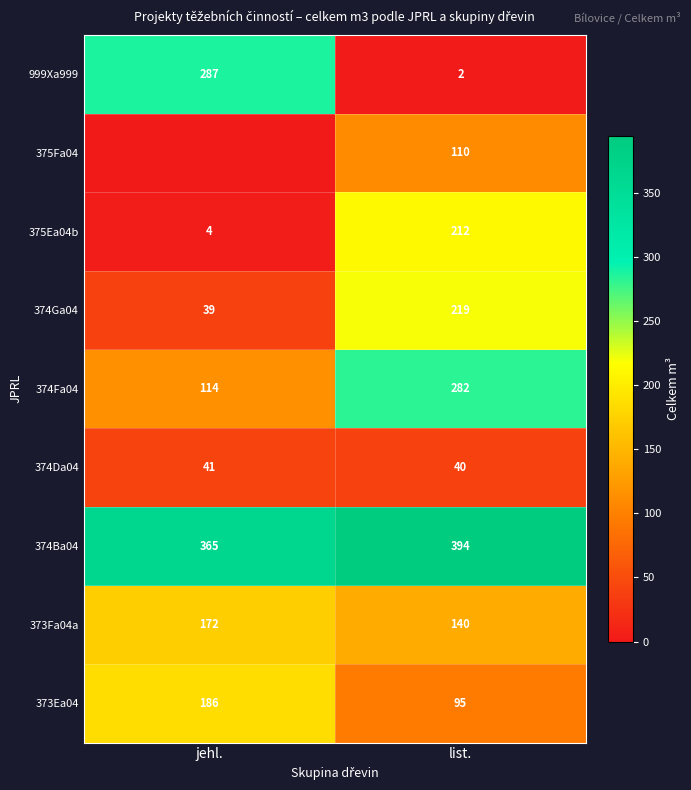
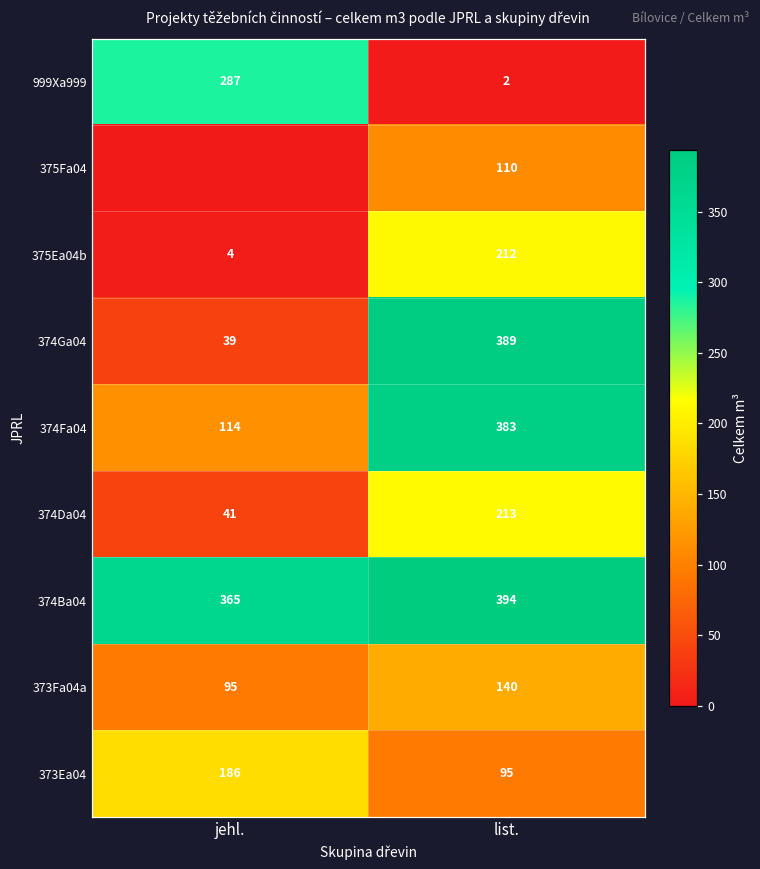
374Ga04, list.: 219 -> 389
374Fa04, list.: 282 -> 383
374Da04, list.: 40 -> 213
373Fa04a, jehl.: 172 -> 95
